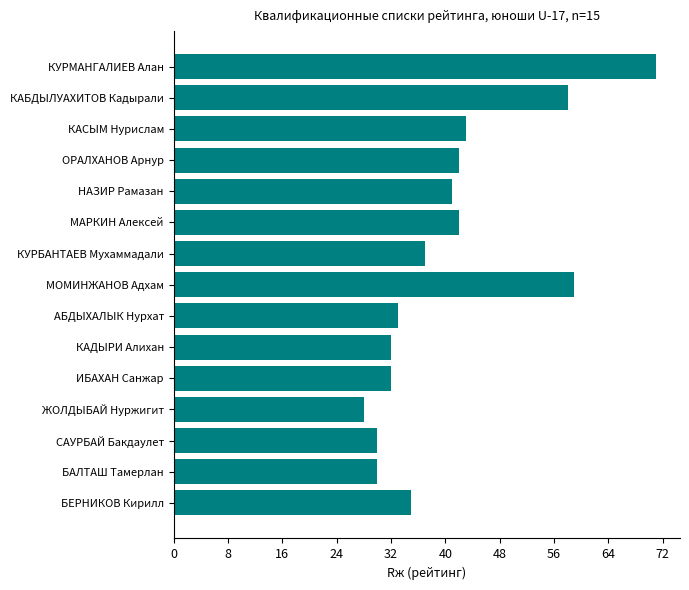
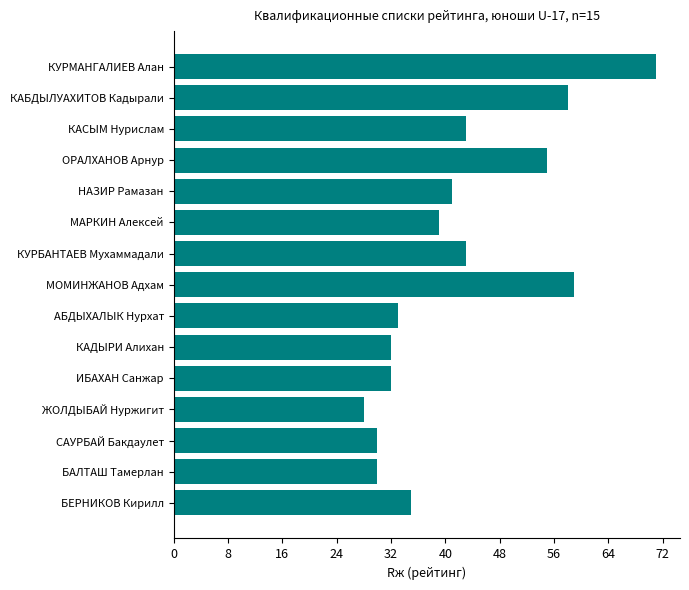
ОРАЛХАНОВ Арнур: 42 -> 55
МАРКИН Алексей: 42 -> 39
КУРБАНТАЕВ Мухаммадали: 37 -> 43
